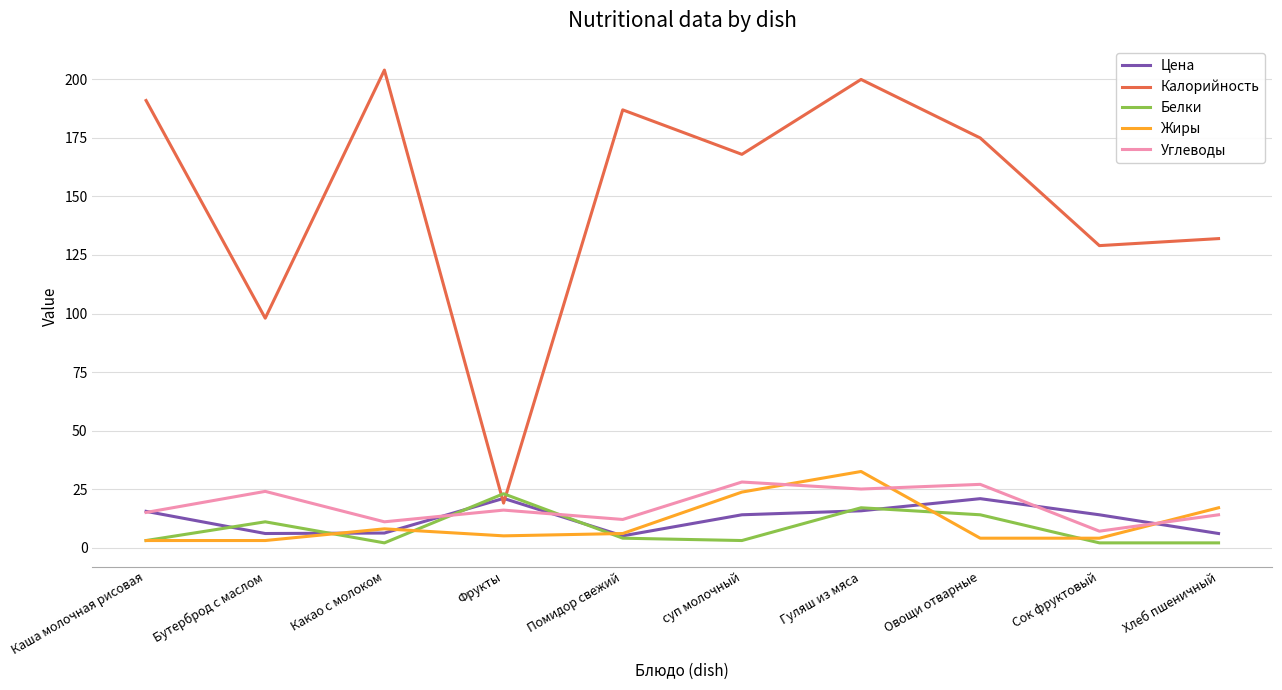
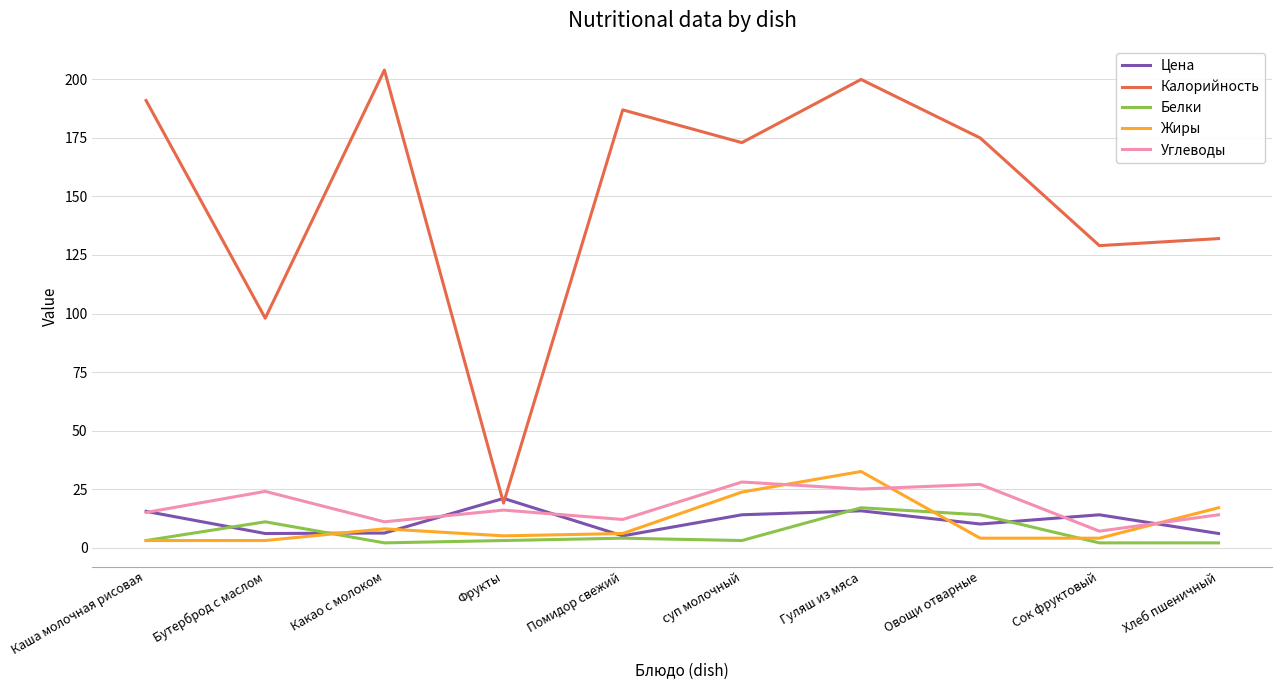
Белки, Фрукты: 23 -> 3
Калорийность, суп молочный: 168 -> 173
Цена, Овощи отварные: 21 -> 10
